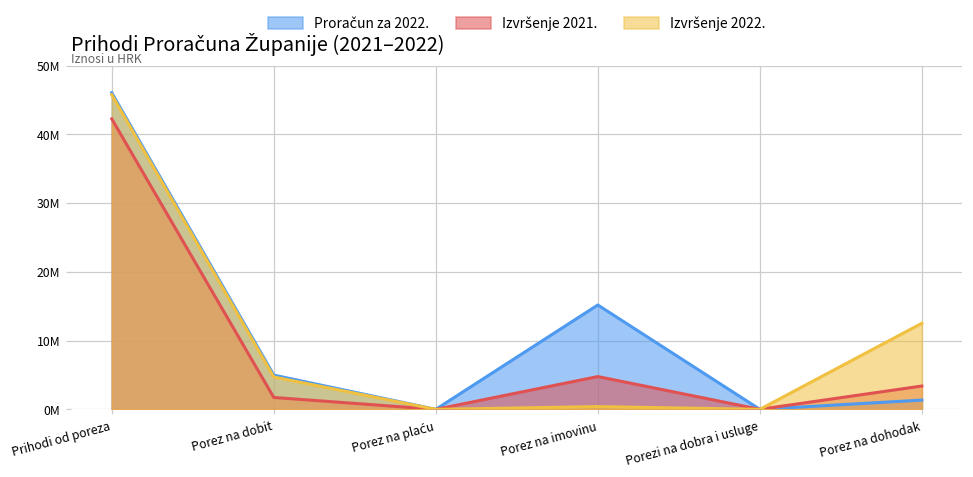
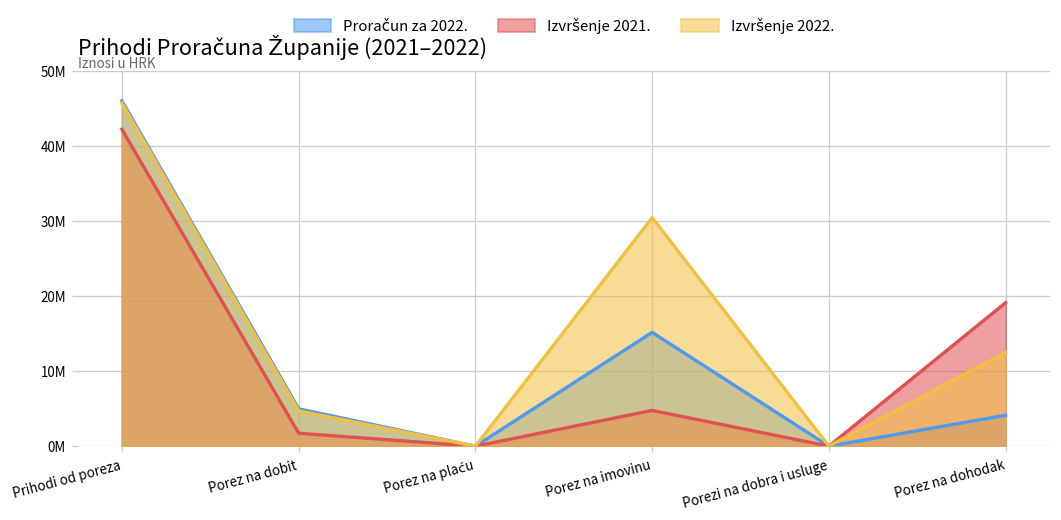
Izvršenje 2022., Porez na imovinu: 0 -> 30000000
Proračun za 2022., Porez na dohodak: 1000000 -> 4000000
Izvršenje 2021., Porez na dohodak: 3000000 -> 19000000
